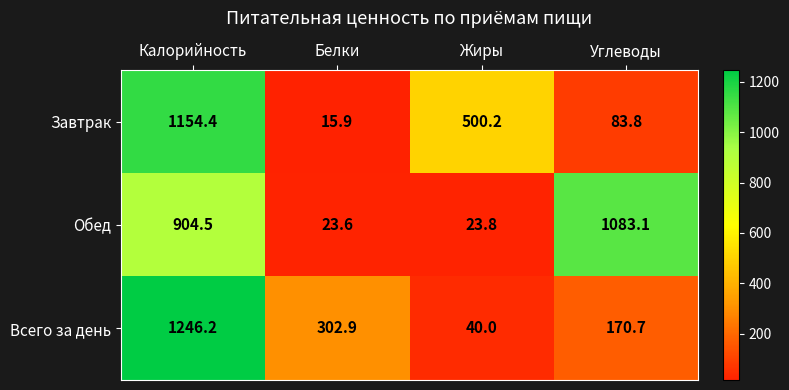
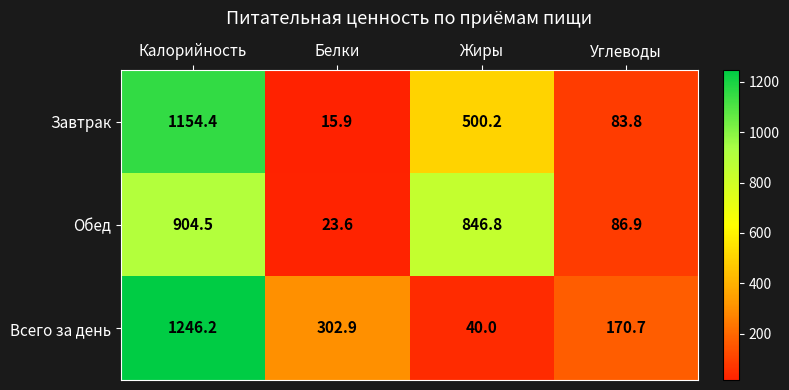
Обед, Жиры: 23.8 -> 846.8
Обед, Углеводы: 1083.1 -> 86.9
